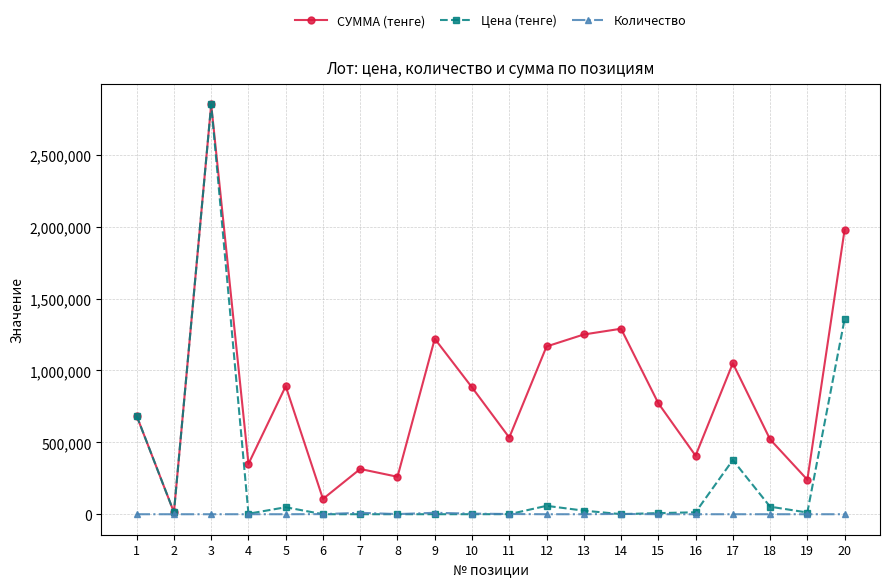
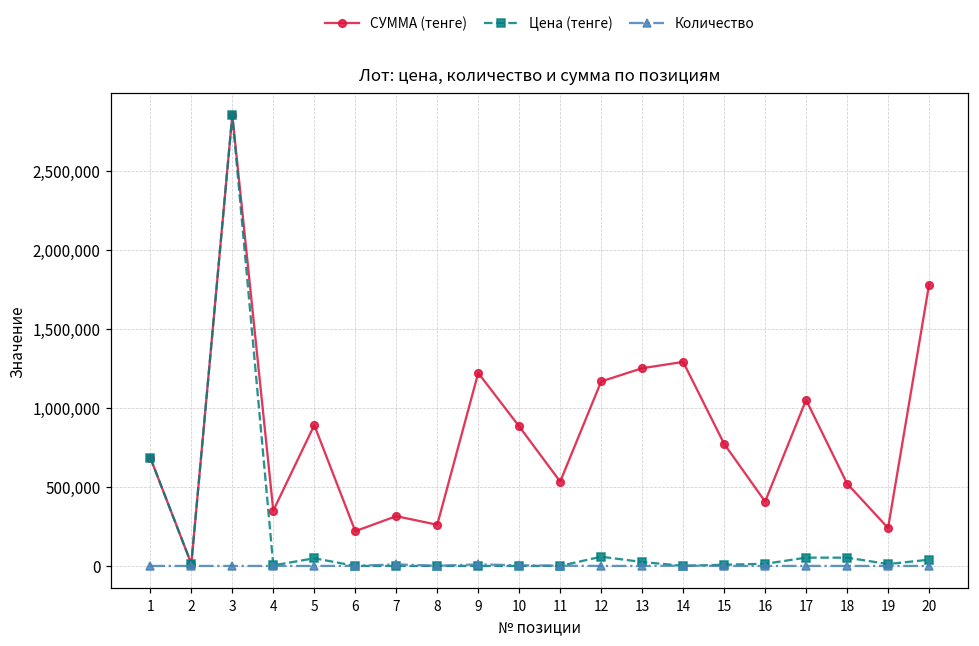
СУММА (тенге), 6: 110,000 -> 220,000
Цена (тенге), 17: 380,000 -> 50,000
СУММА (тенге), 20: 1,980,000 -> 1,780,000
Цена (тенге), 20: 1,360,000 -> 40,000
